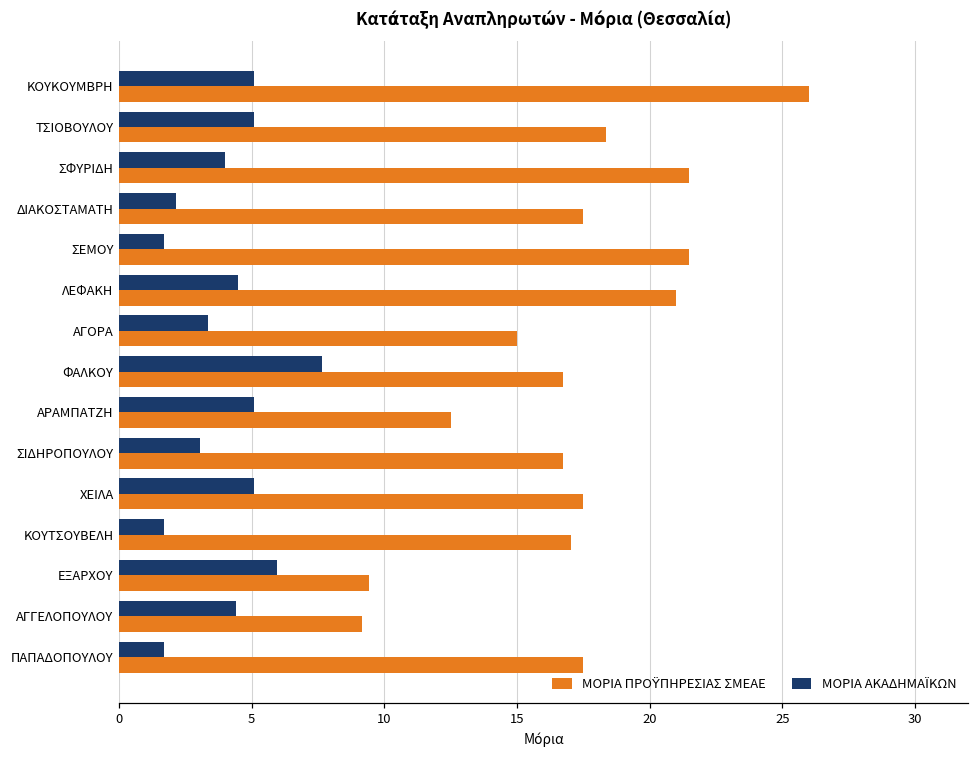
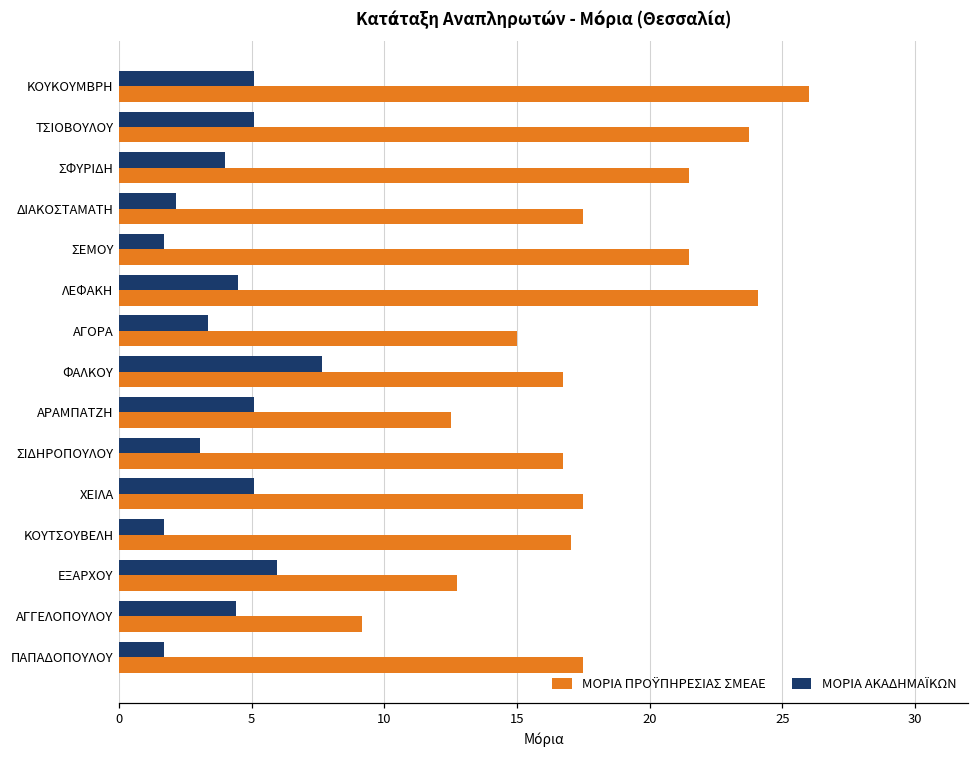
ΜΟΡΙΑ ΠΡΟΫΠΗΡΕΣΙΑΣ ΣΜΕΑΕ, ΤΣΙΟΒΟΥΛΟΥ: 18.3 -> 23.8
ΜΟΡΙΑ ΠΡΟΫΠΗΡΕΣΙΑΣ ΣΜΕΑΕ, ΛΕΦΑΚΗ: 21.0 -> 24.1
ΜΟΡΙΑ ΠΡΟΫΠΗΡΕΣΙΑΣ ΣΜΕΑΕ, ΕΞΑΡΧΟΥ: 9.4 -> 12.8
